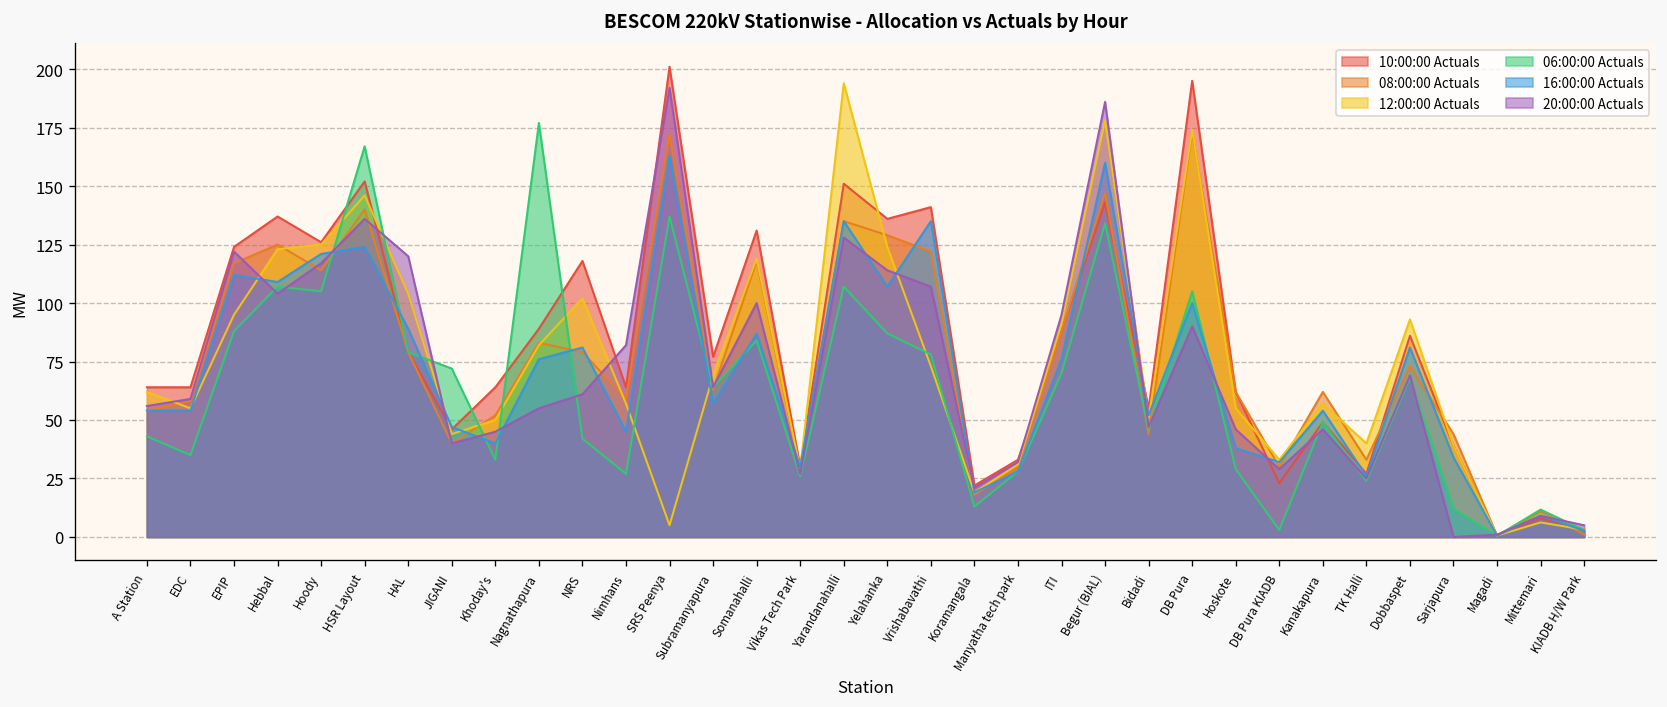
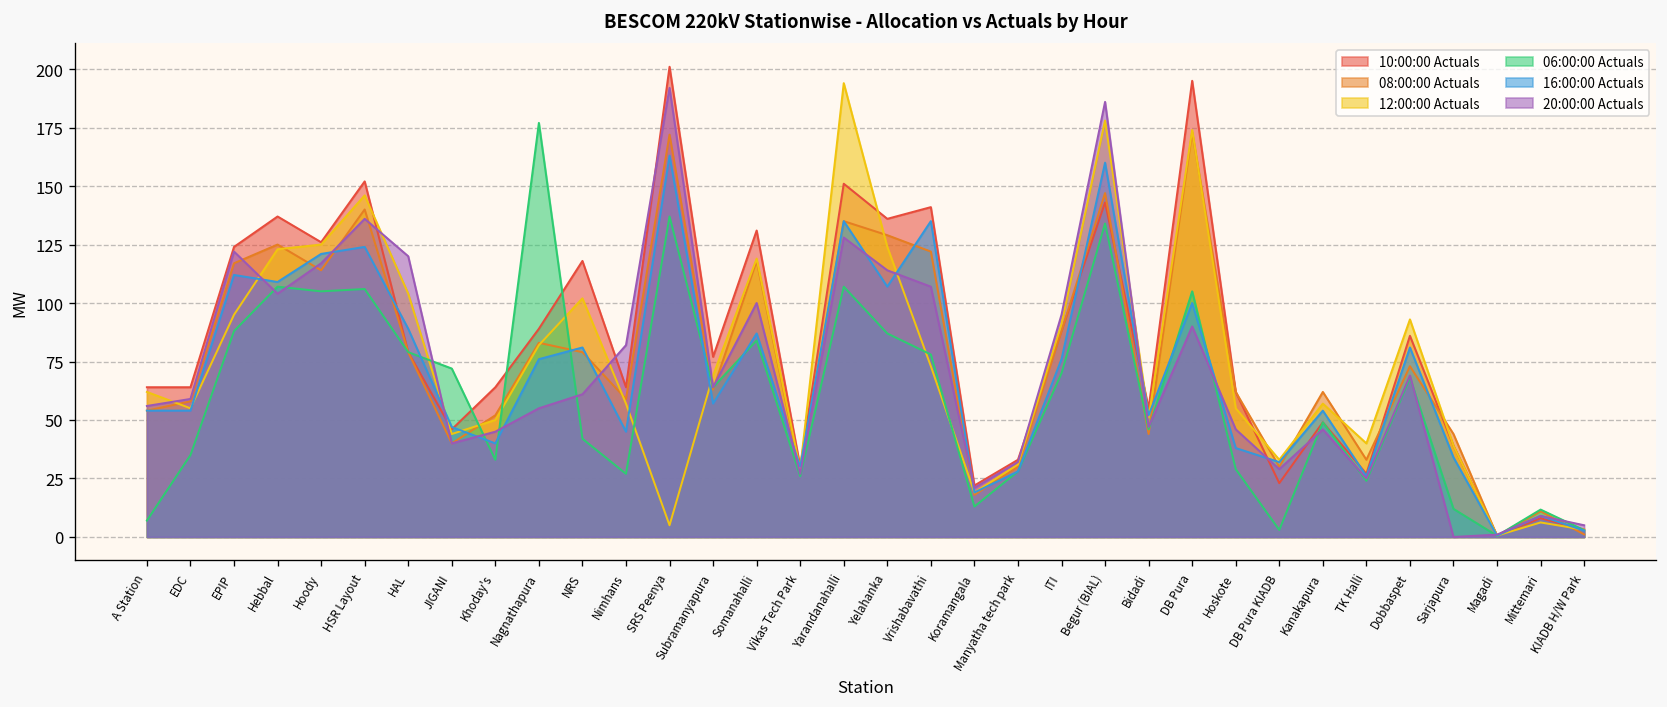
06:00:00 Actuals, A Station: 43 -> 7
06:00:00 Actuals, HSR Layout: 167 -> 106
